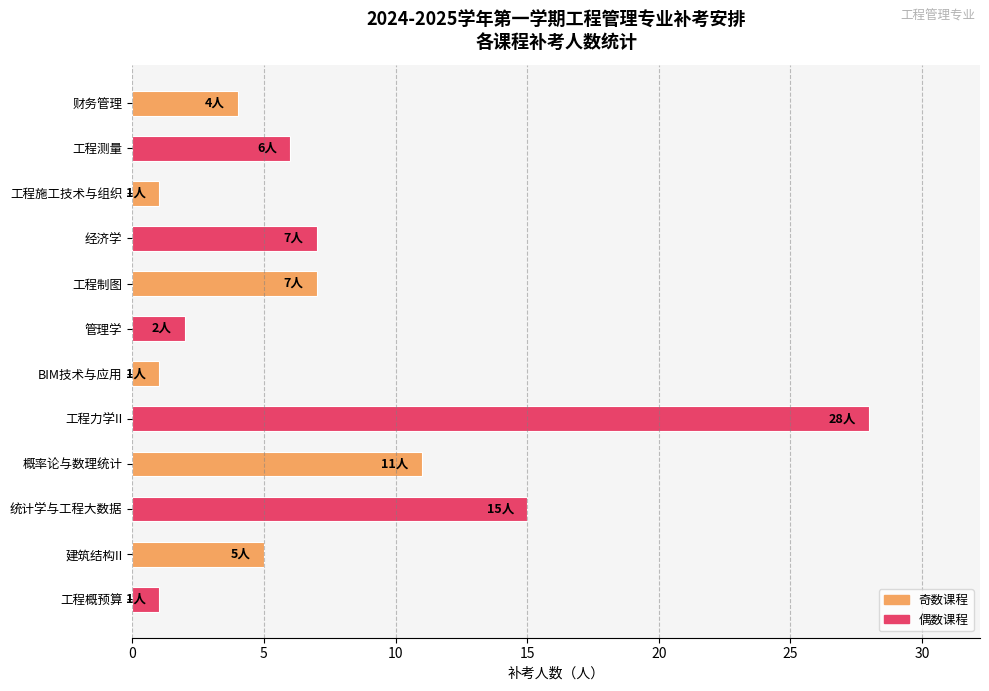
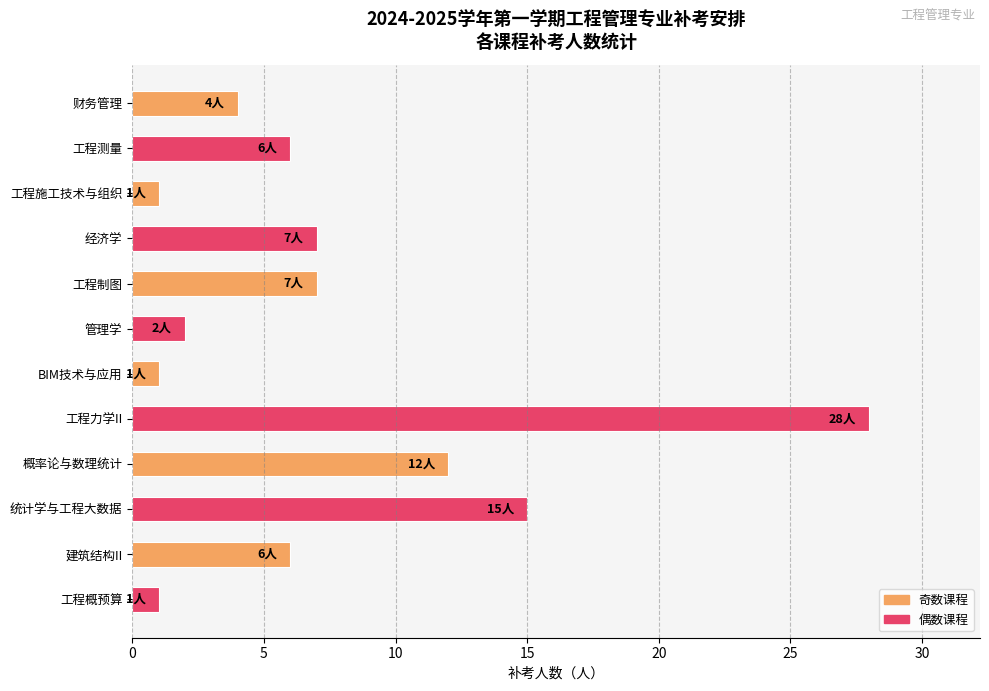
概率论与数理统计: 11人 -> 12人
建筑结构II: 5人 -> 6人
